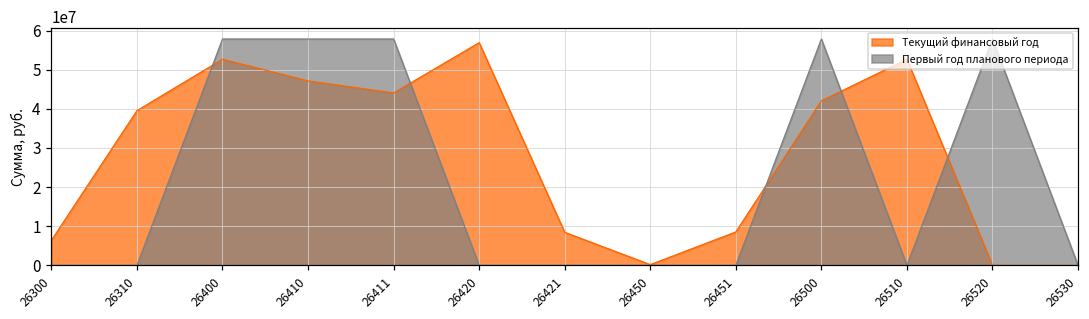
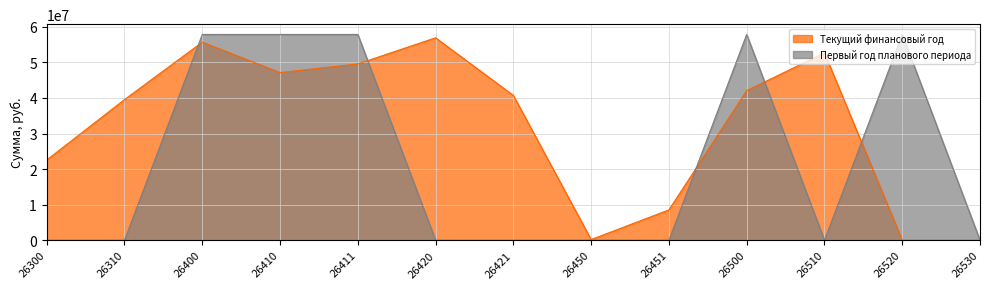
Текущий финансовый год, 26300: 6000000 -> 23000000
Текущий финансовый год, 26400: 53000000 -> 56000000
Текущий финансовый год, 26411: 44000000 -> 50000000
Текущий финансовый год, 26421: 8000000 -> 41000000
